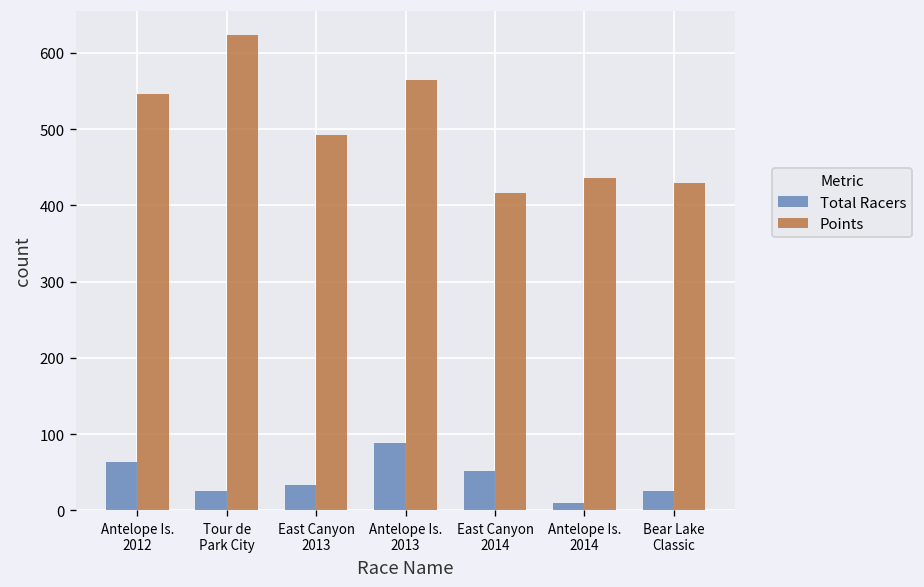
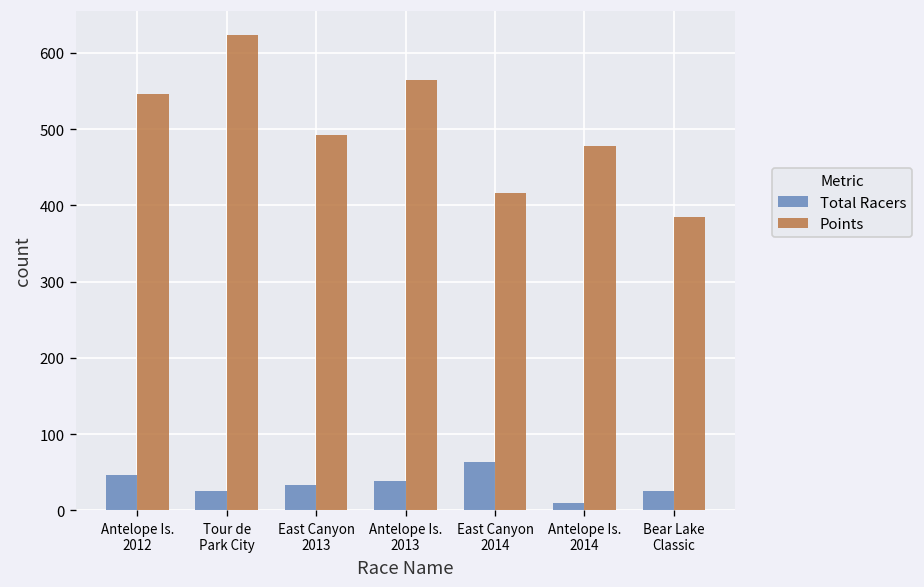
Total Racers, Antelope Is. 2012: 60 -> 50
Total Racers, Antelope Is. 2013: 90 -> 40
Total Racers, East Canyon 2014: 50 -> 60
Points, Antelope Is. 2014: 440 -> 480
Points, Bear Lake Classic: 430 -> 380
